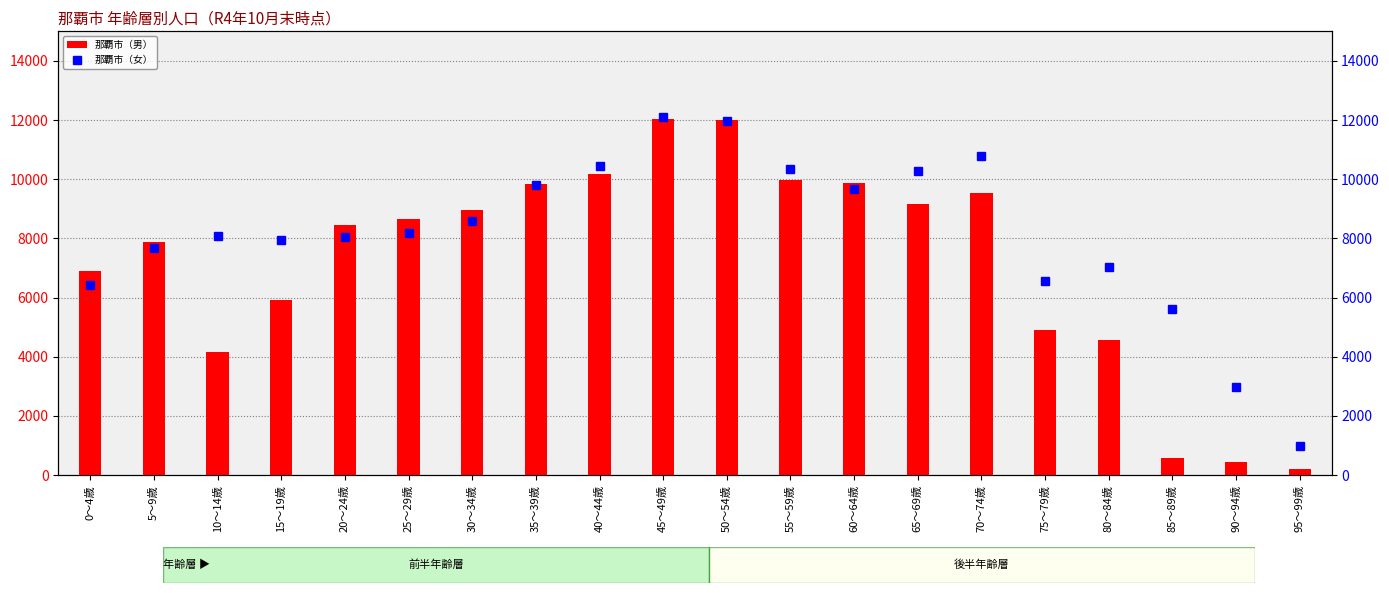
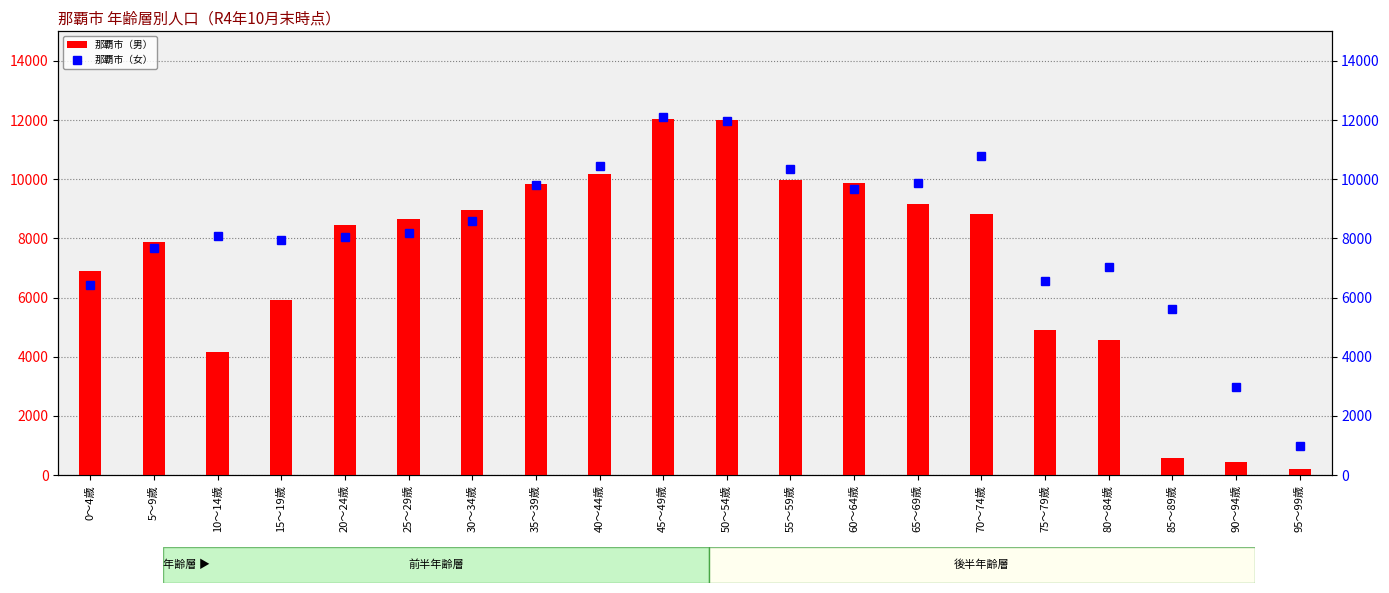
那覇市（男）, 70～74歳: 9500 -> 8800
那覇市（女）, 65～69歳: 10300 -> 9900
